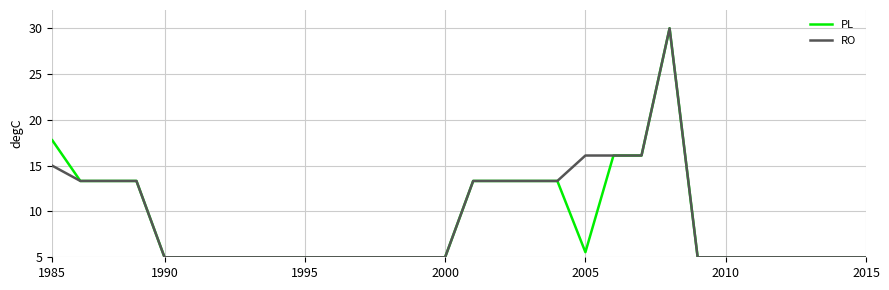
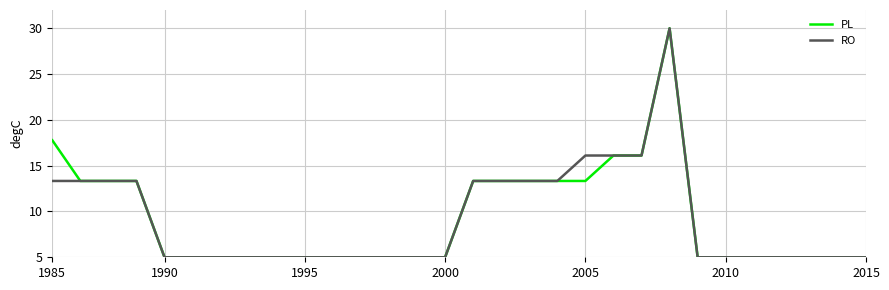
RO, 1985: 15 -> 13
PL, 2005: 6 -> 13
